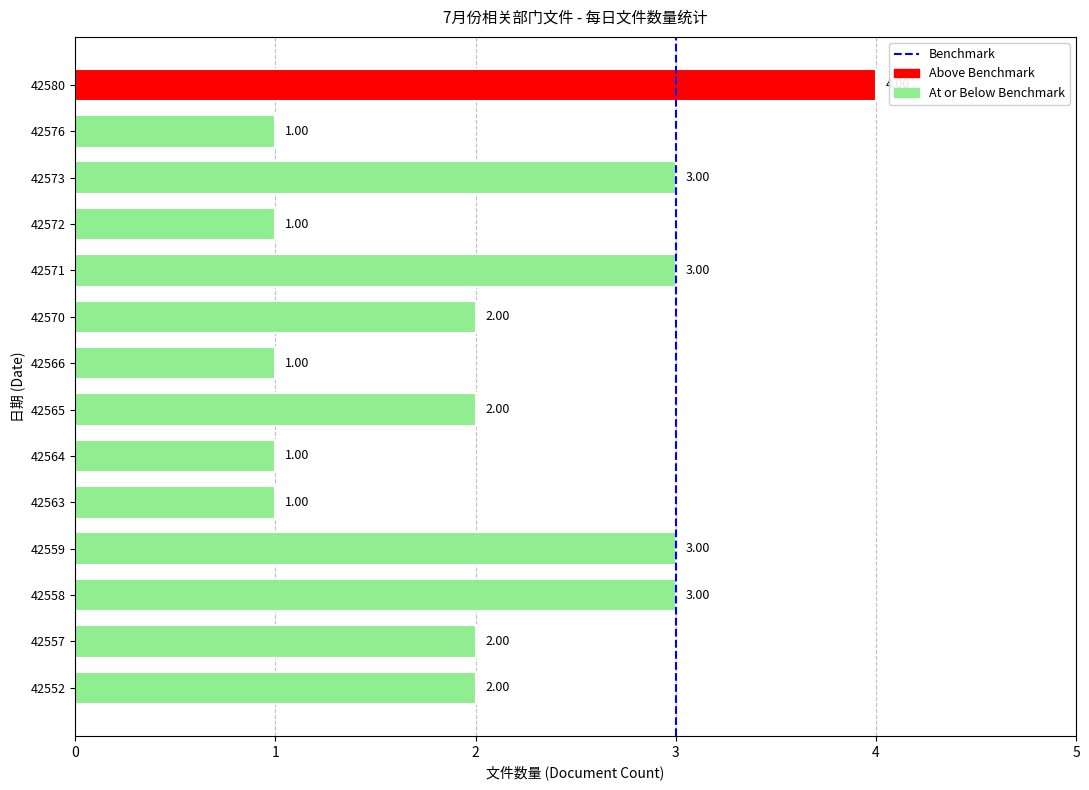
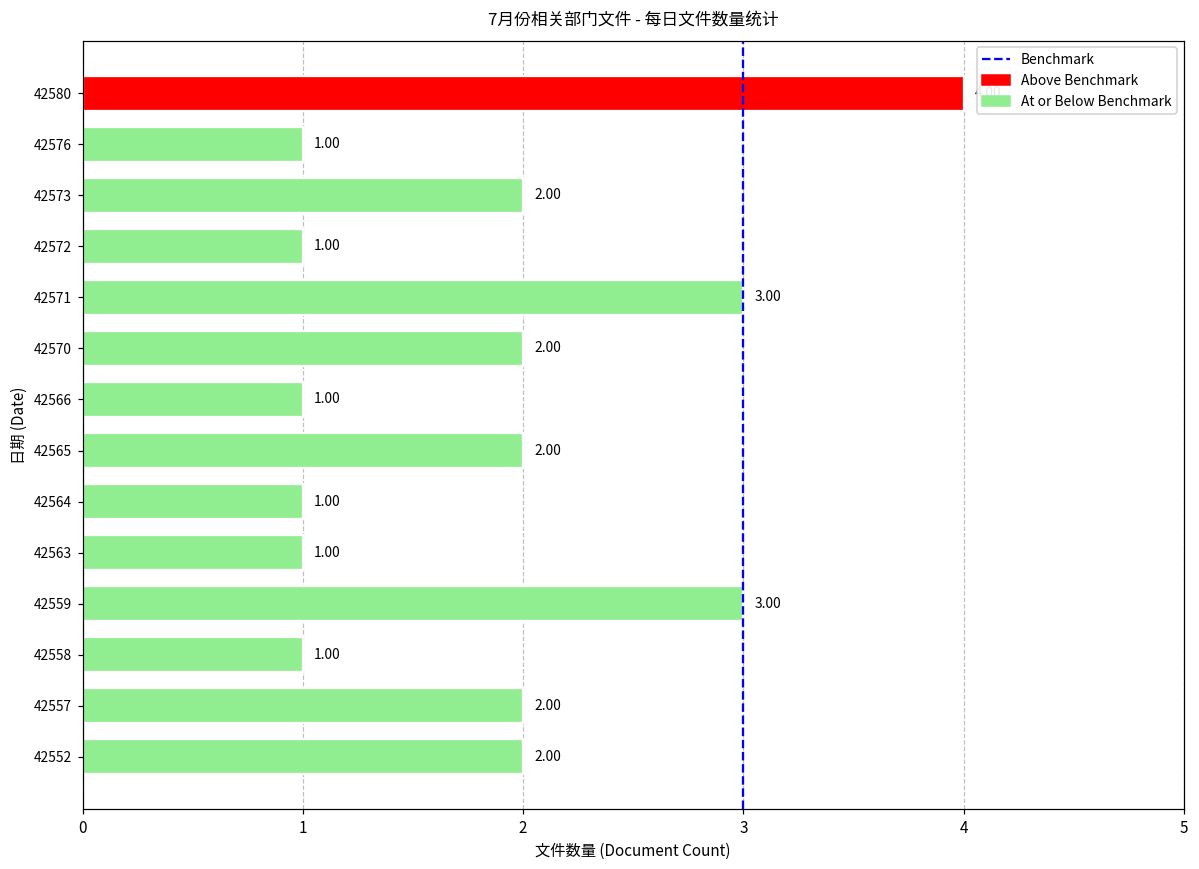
42573: 3.00 -> 2.00
42558: 3.00 -> 1.00
